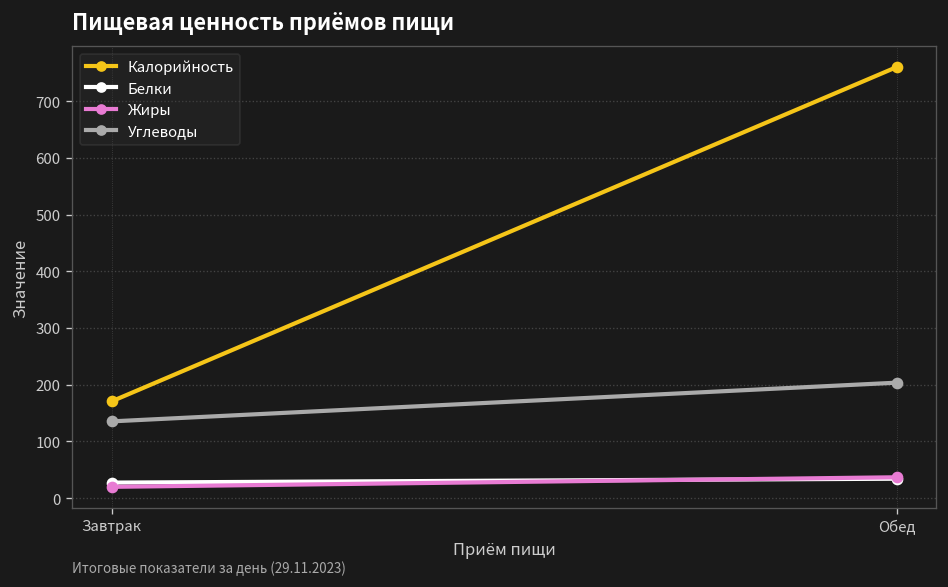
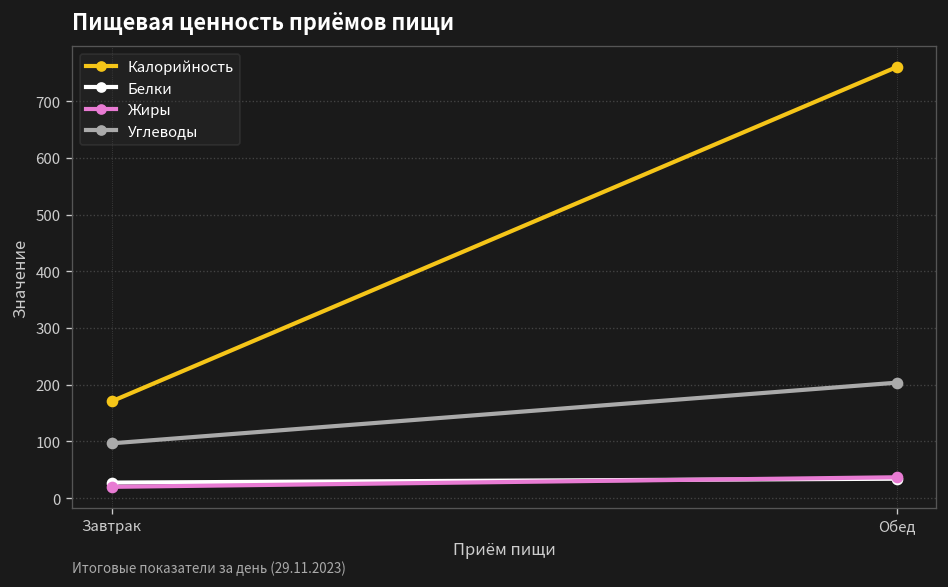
Углеводы, Завтрак: 140 -> 100
